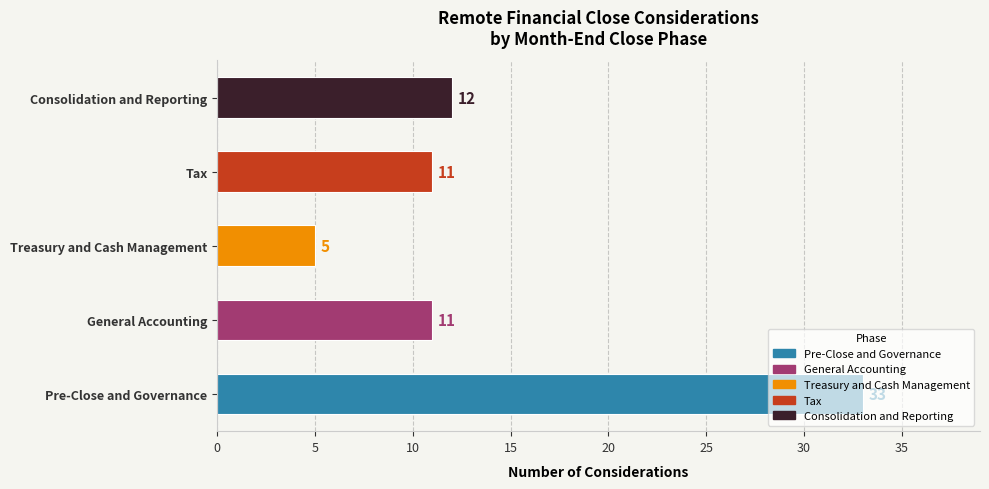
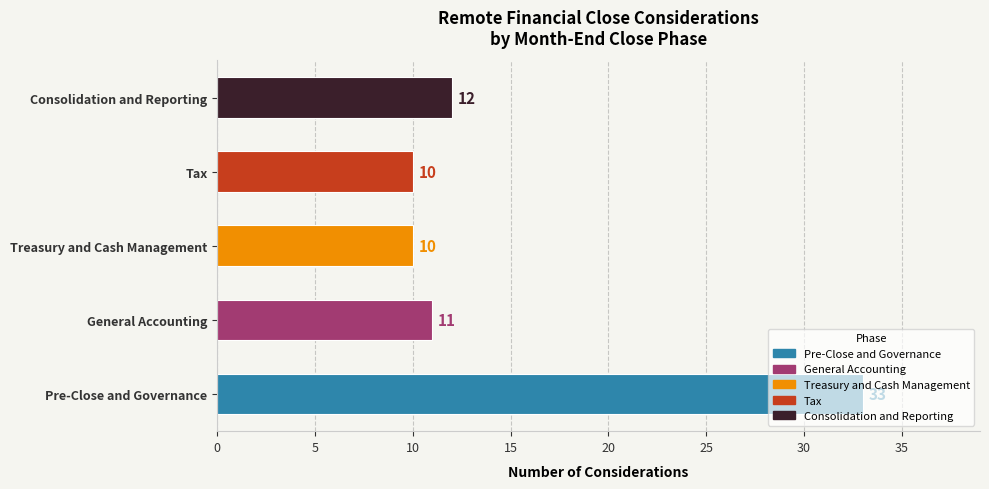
Tax: 11 -> 10
Treasury and Cash Management: 5 -> 10
